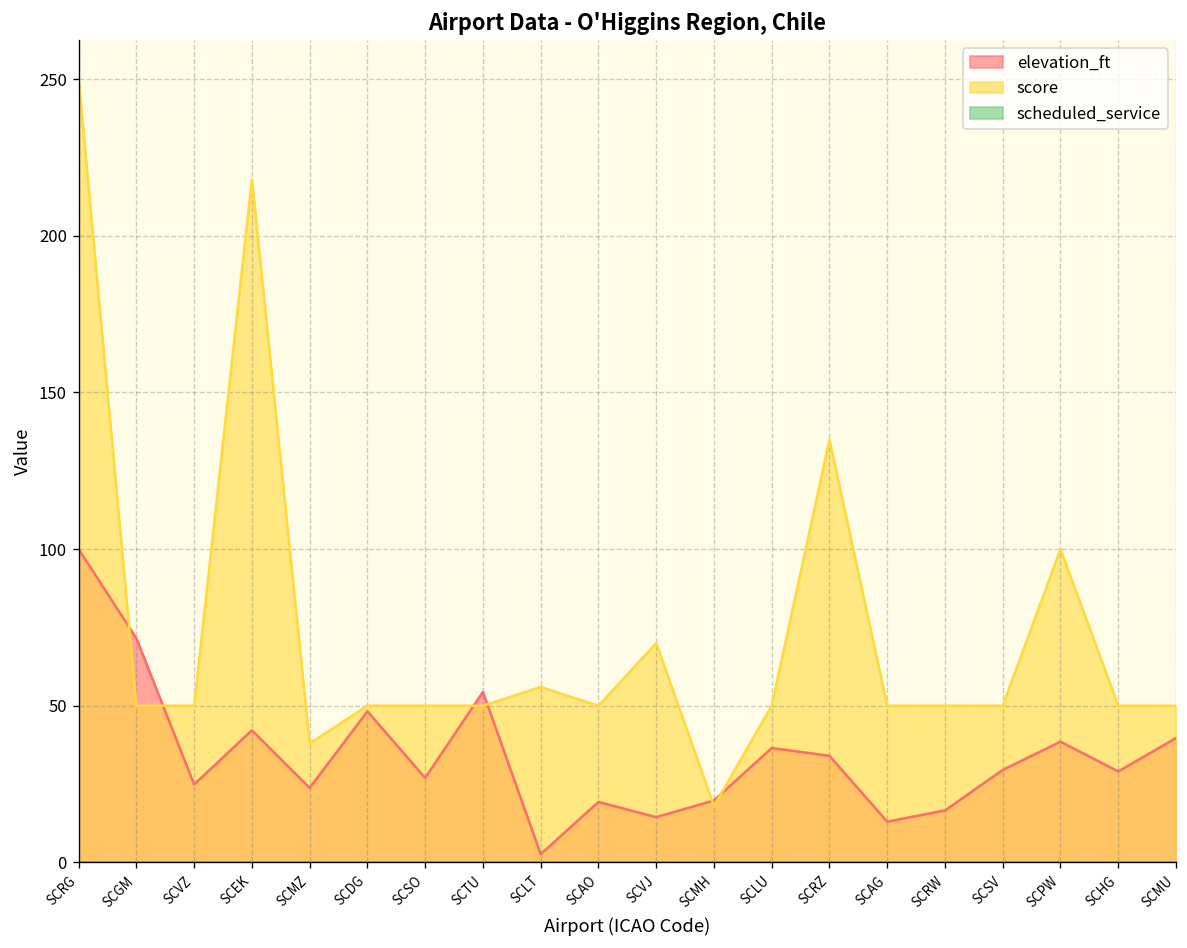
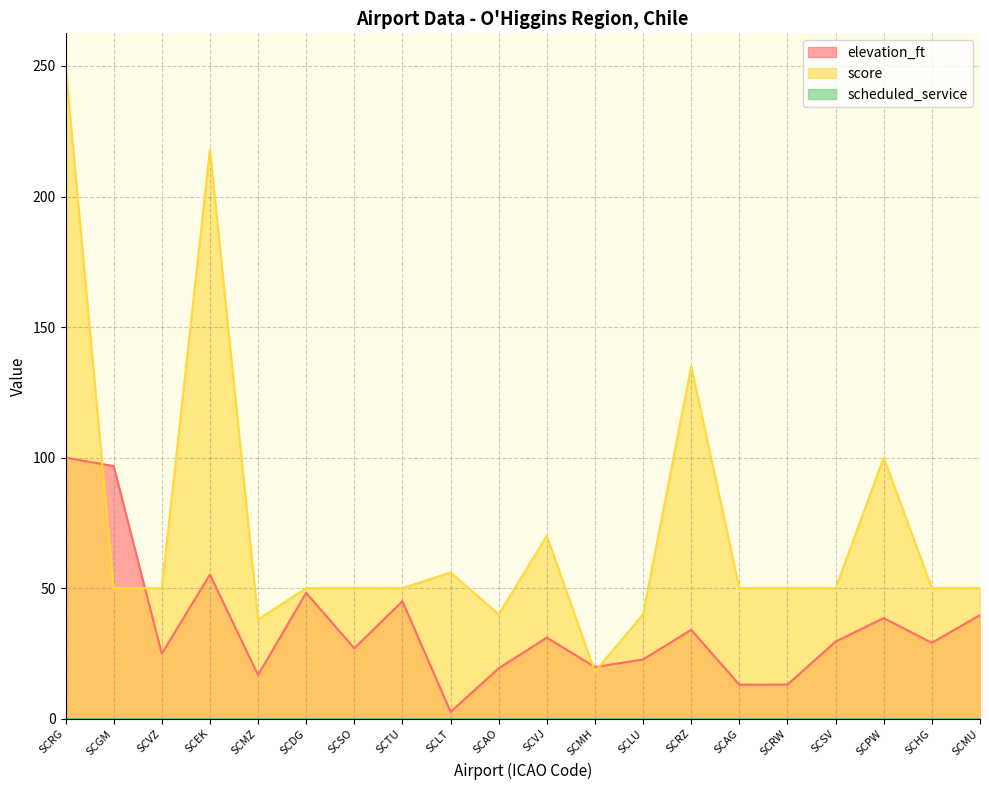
elevation_ft, SCGM: 72 -> 97
elevation_ft, SCEK: 42 -> 55
elevation_ft, SCMZ: 24 -> 17
elevation_ft, SCTU: 54 -> 45
score, SCAO: 50 -> 40
elevation_ft, SCVJ: 14 -> 31
elevation_ft, SCLU: 37 -> 23
score, SCLU: 50 -> 40
elevation_ft, SCRW: 17 -> 13
